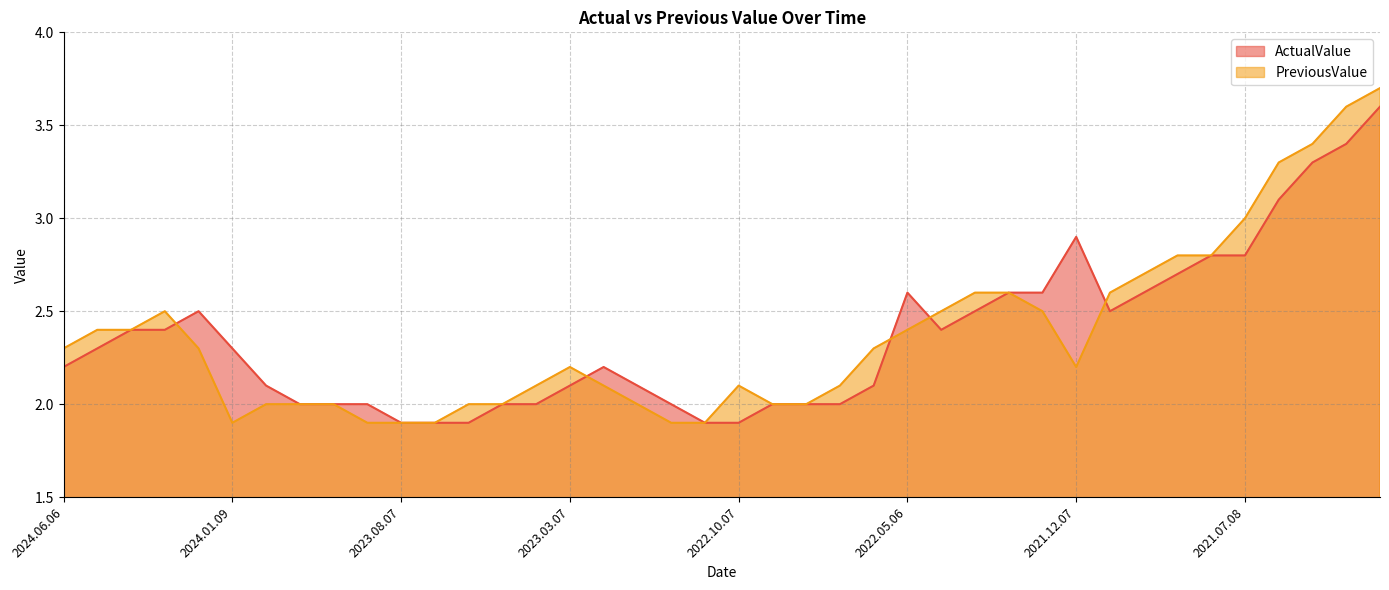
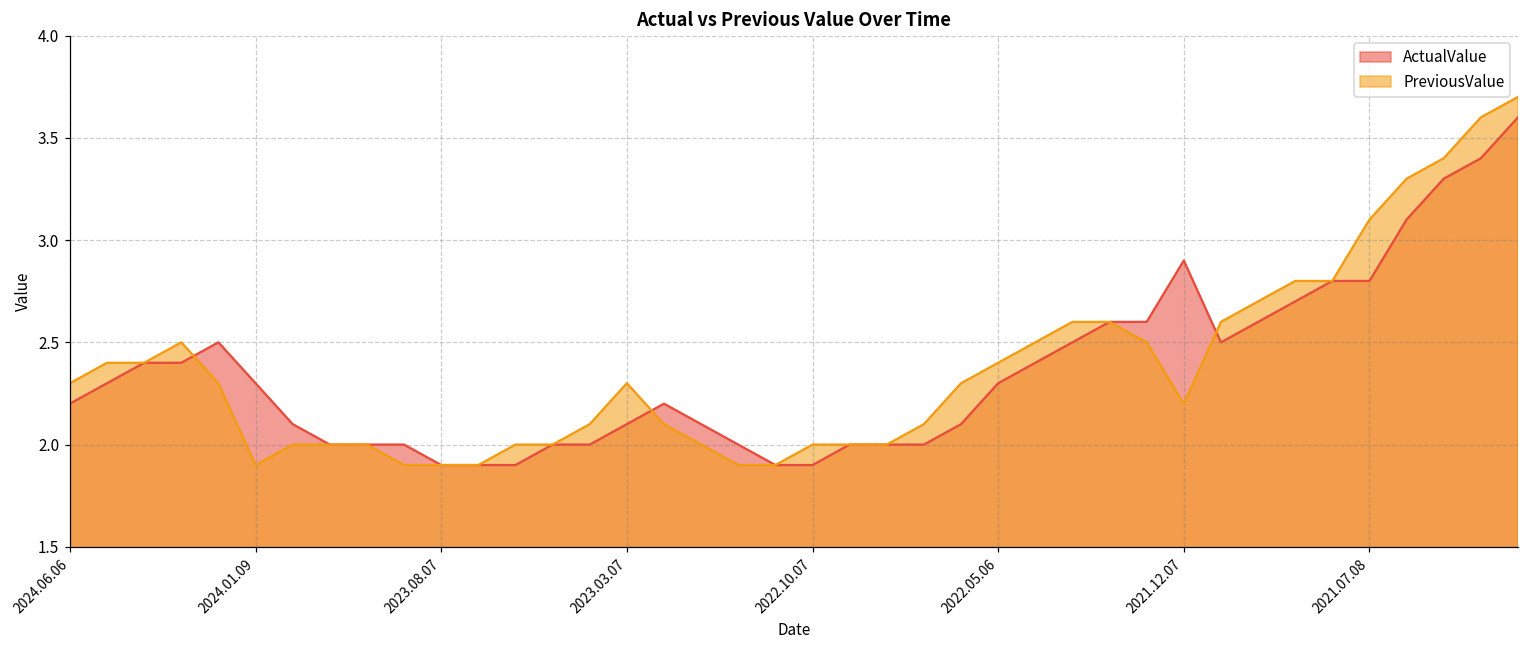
PreviousValue, 2023.03.07: 2.2 -> 2.3
PreviousValue, 2022.10.07: 2.1 -> 2.0
ActualValue, 2022.05.06: 2.6 -> 2.3
PreviousValue, 2021.07.08: 3.0 -> 3.1
